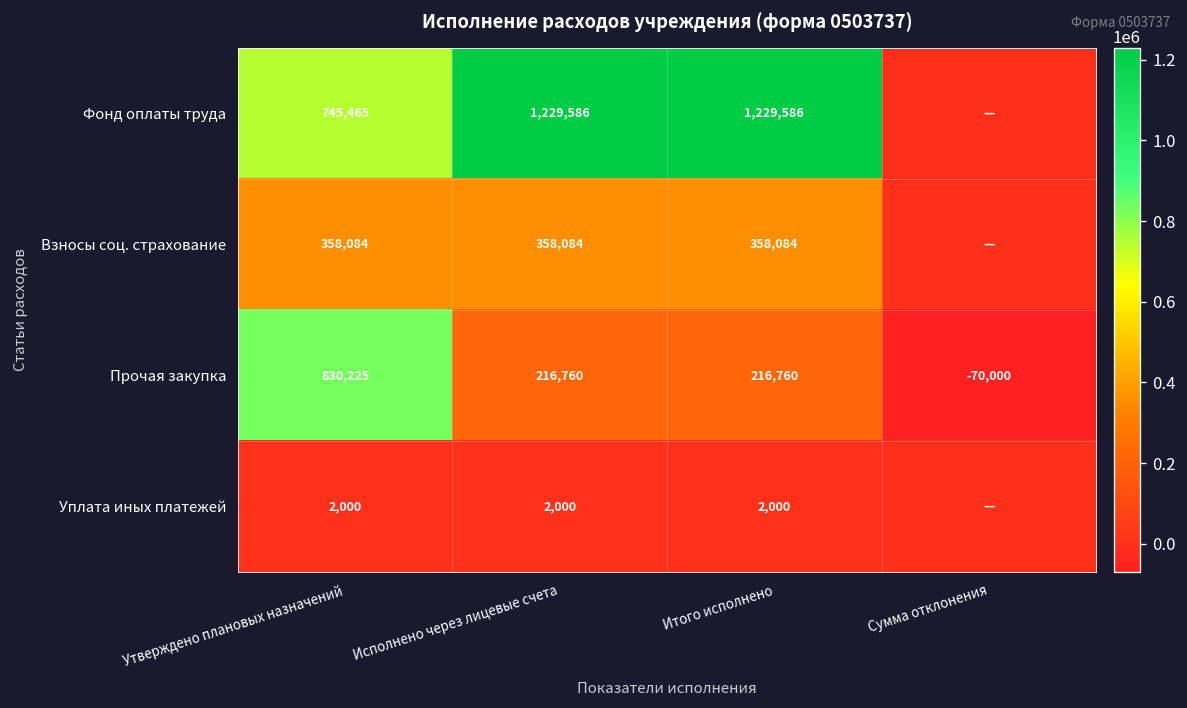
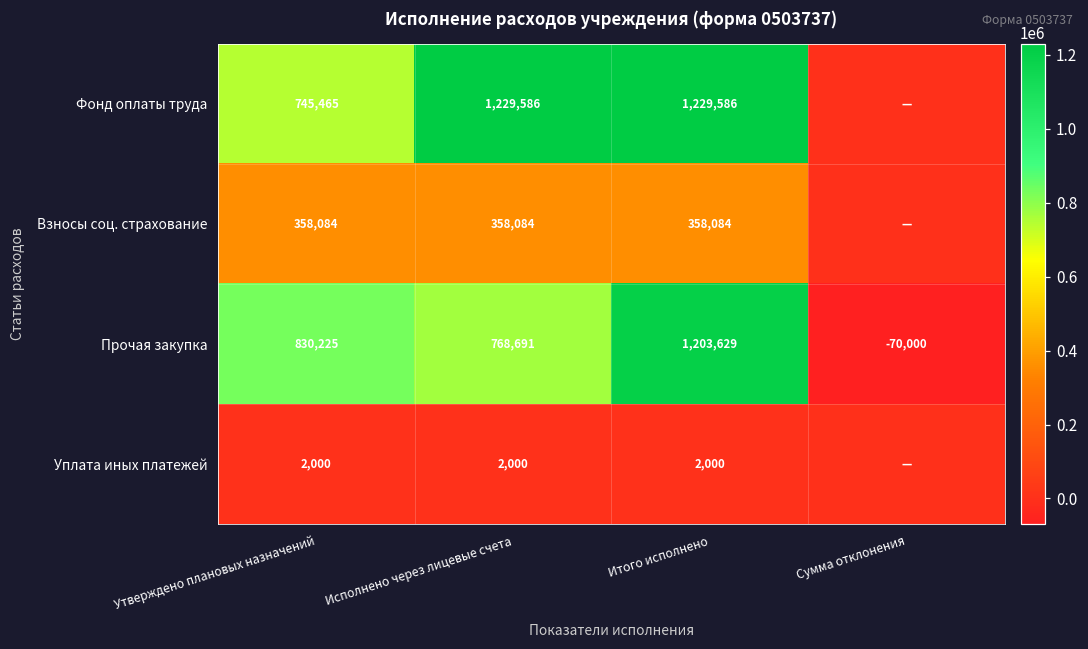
Прочая закупка, Исполнено через лицевые счета: 216,760 -> 768,691
Прочая закупка, Итого исполнено: 216,760 -> 1,203,629
